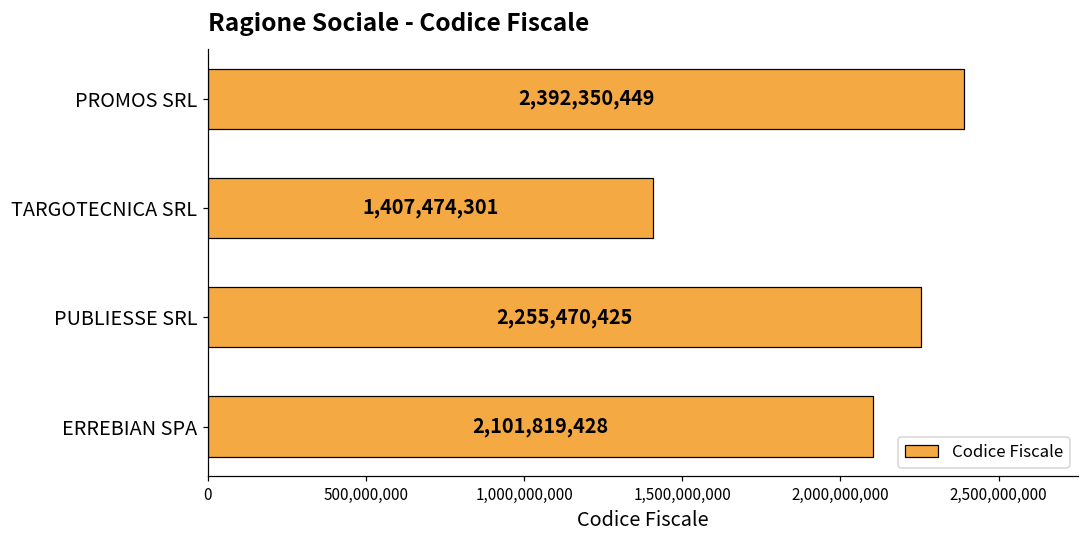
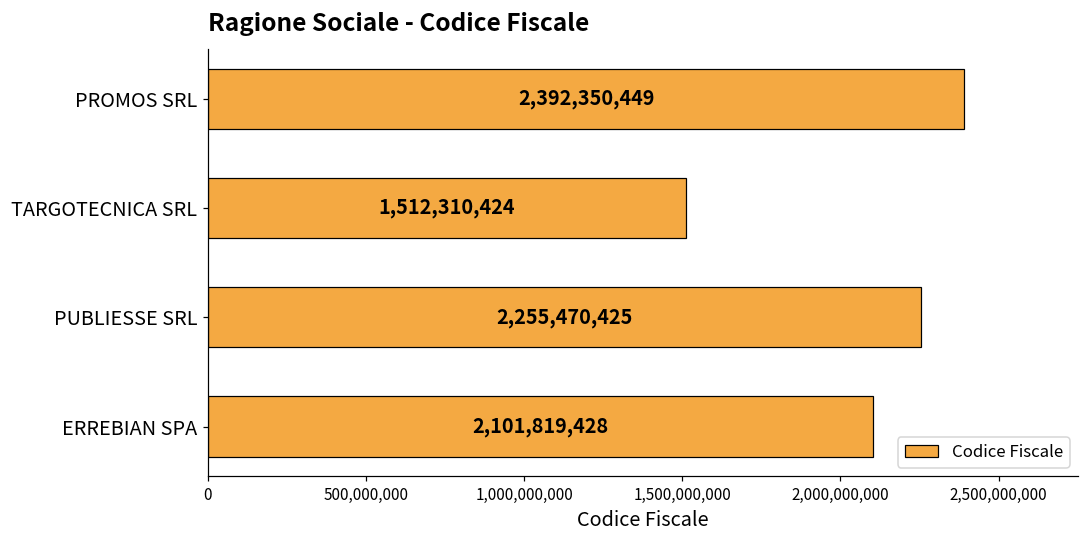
TARGOTECNICA SRL: 1,407,474,301 -> 1,512,310,424
